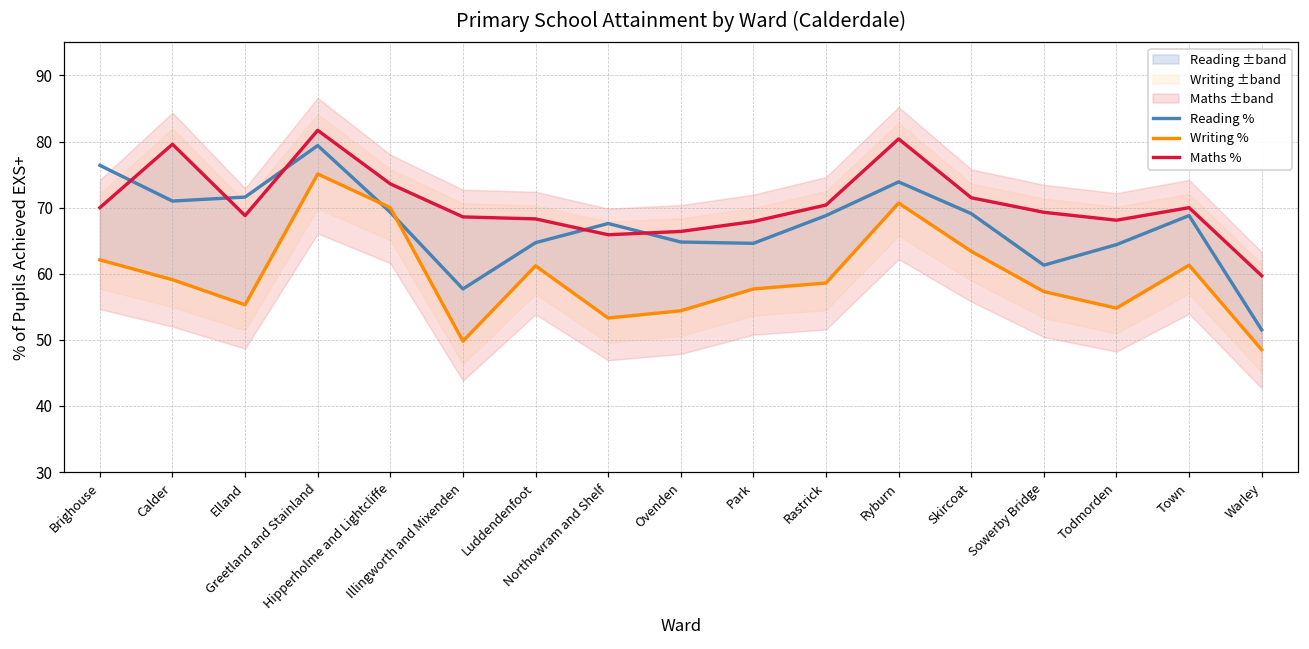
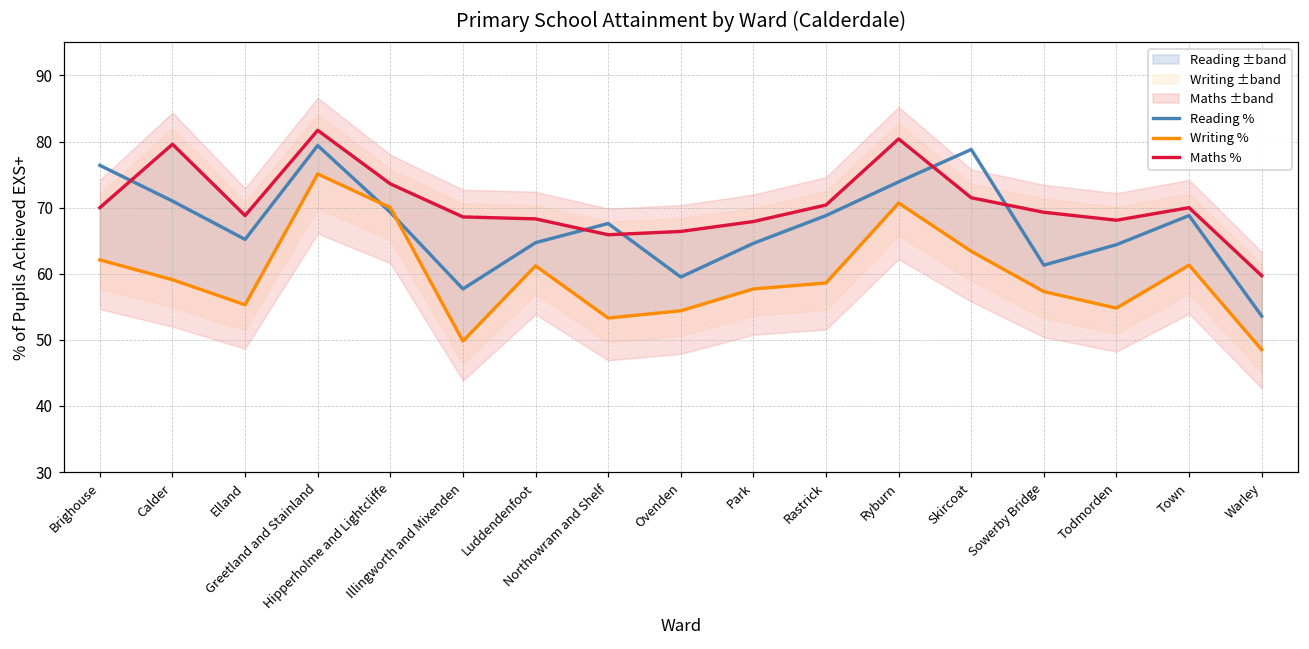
Reading %, Elland: 72 -> 65
Reading %, Ovenden: 65 -> 60
Reading %, Skircoat: 69 -> 79
Reading %, Warley: 52 -> 54
